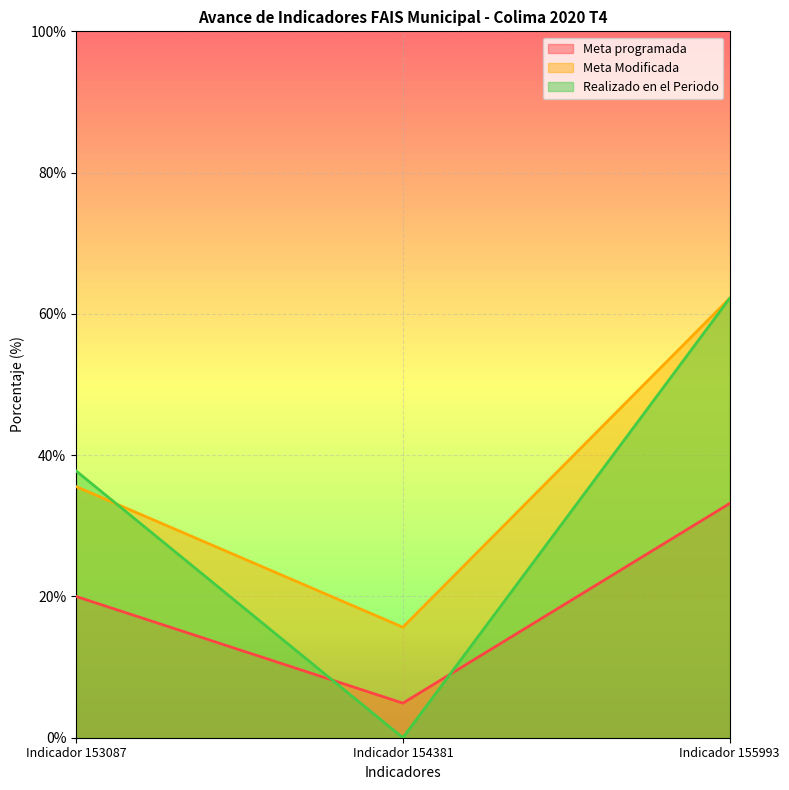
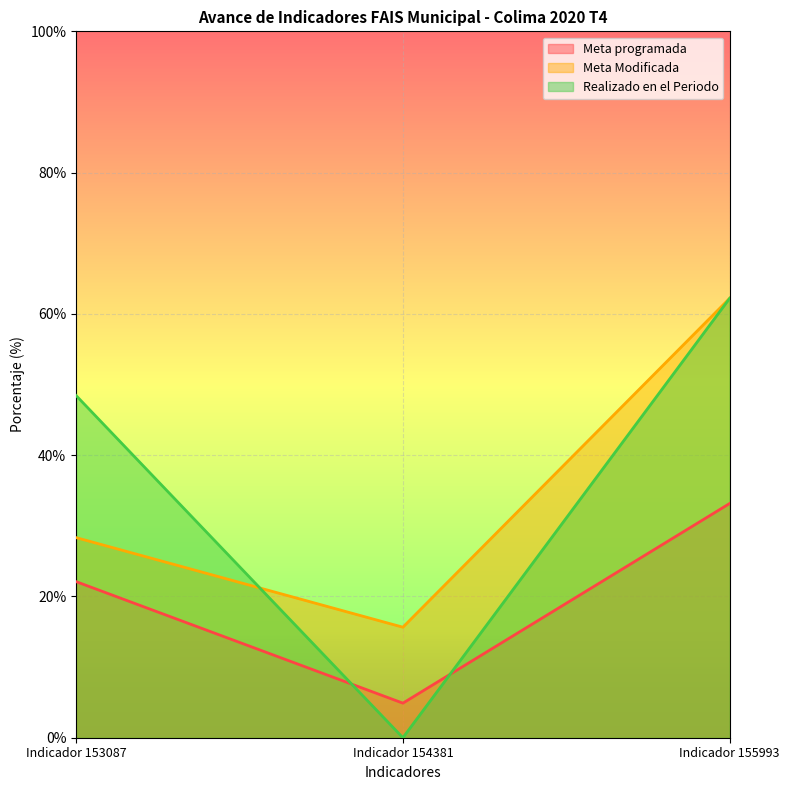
Meta programada, Indicador 153087: 20% -> 22%
Meta Modificada, Indicador 153087: 36% -> 28%
Realizado en el Periodo, Indicador 153087: 38% -> 48%
